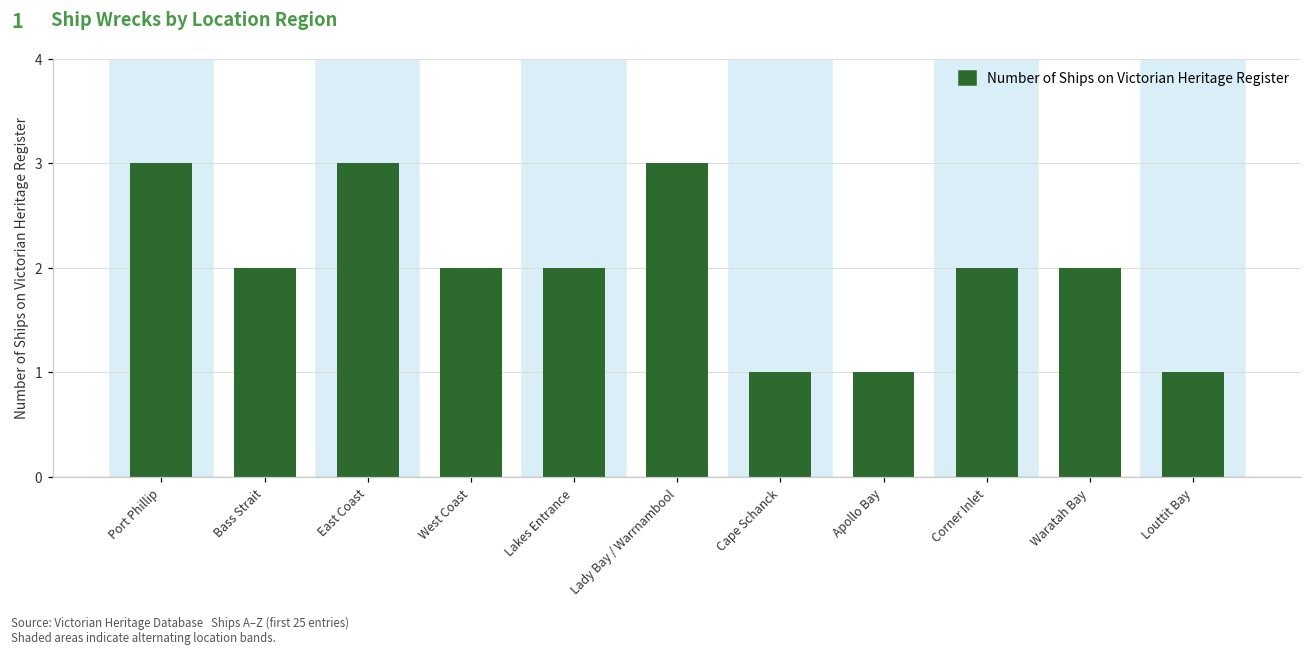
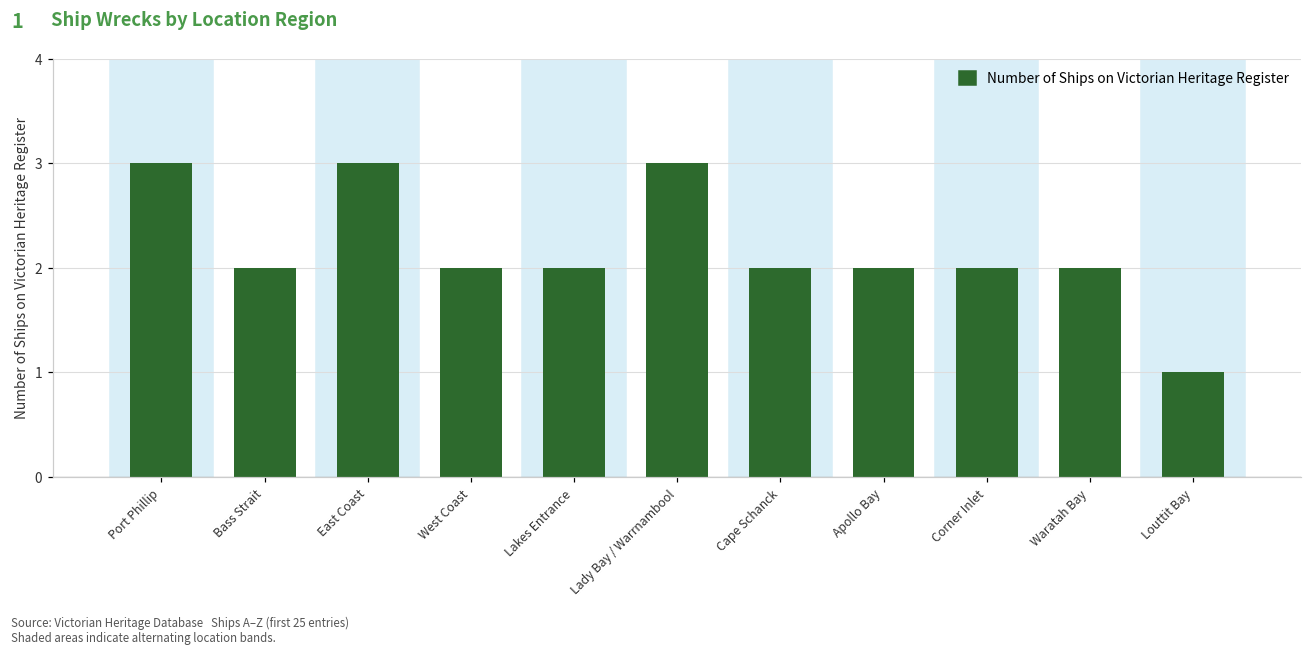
Cape Schanck: 1 -> 2
Apollo Bay: 1 -> 2
